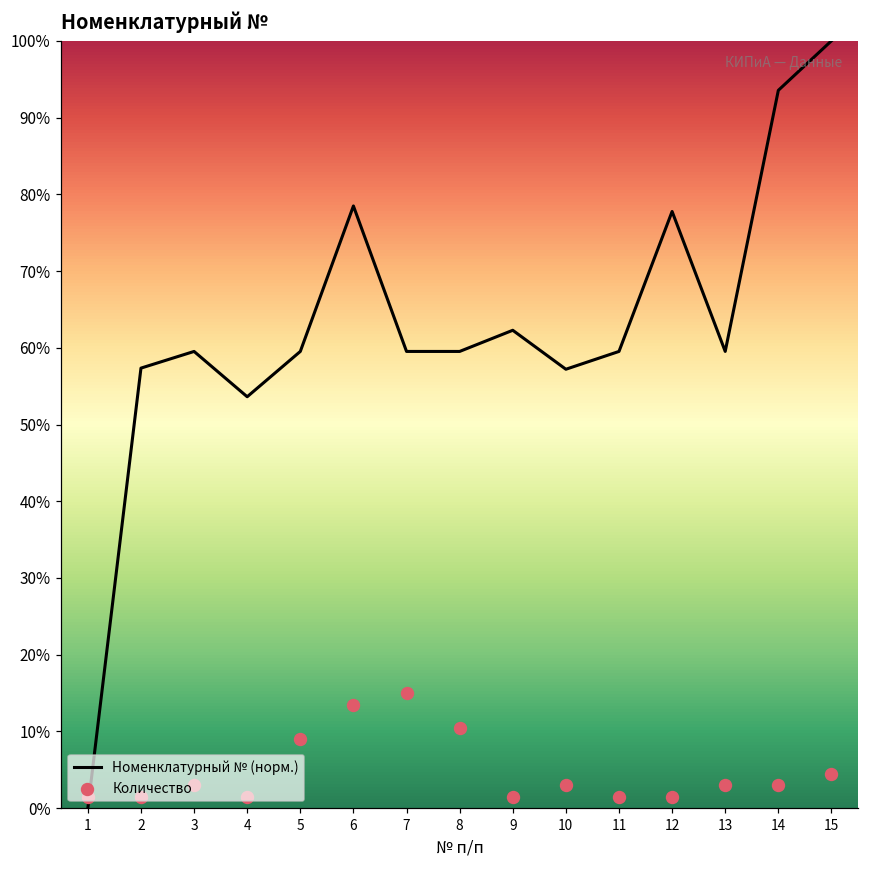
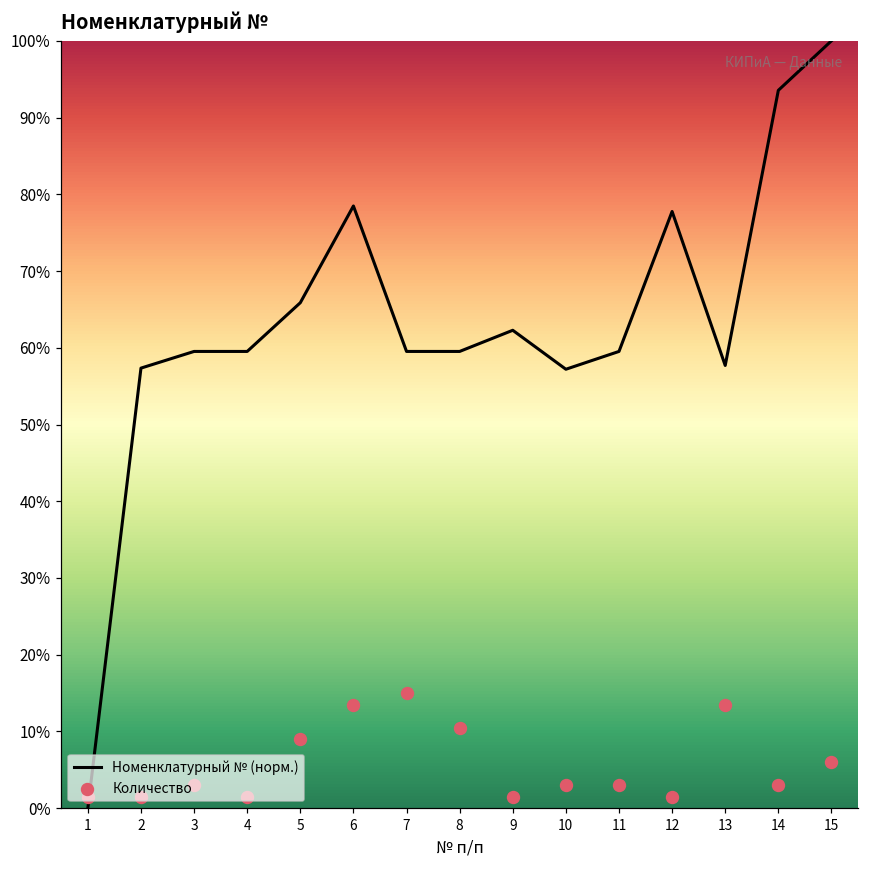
Номенклатурный № (норм.), 4: 54% -> 60%
Номенклатурный № (норм.), 5: 60% -> 66%
Количество, 11: 2% -> 3%
Номенклатурный № (норм.), 13: 60% -> 58%
Количество, 13: 3% -> 14%
Количество, 15: 5% -> 6%
